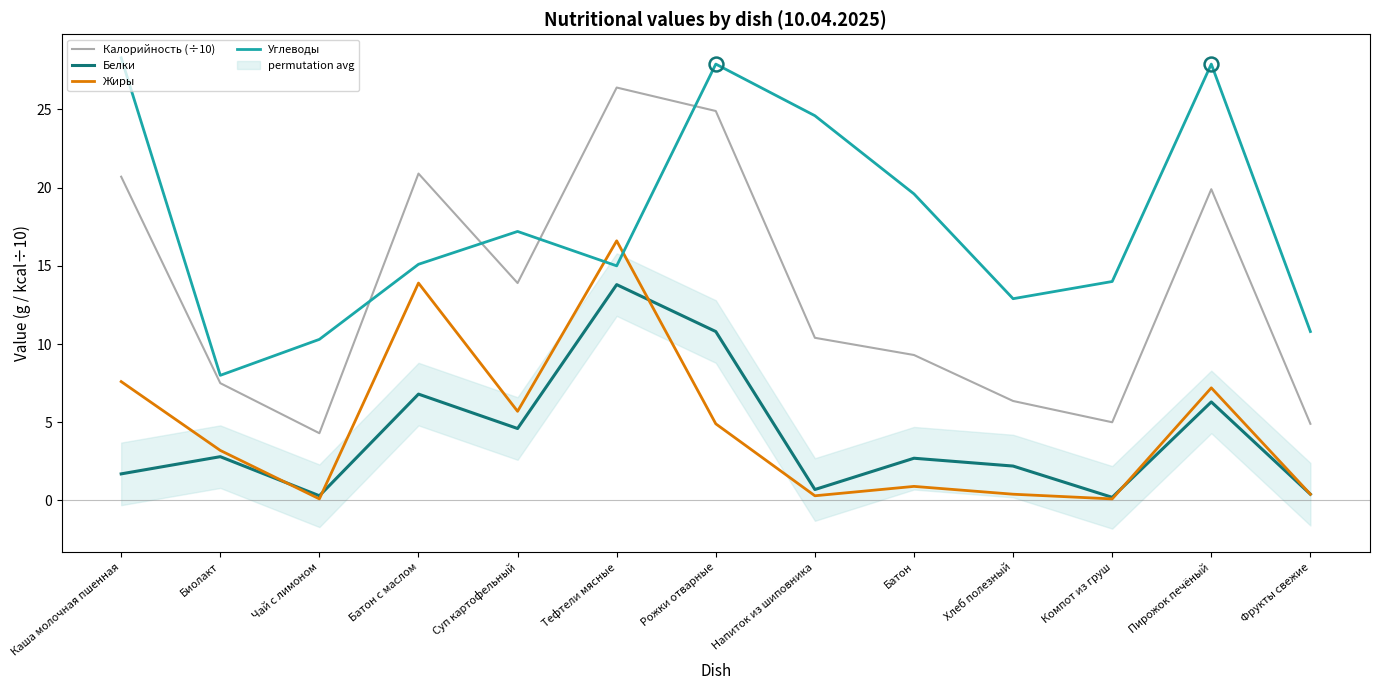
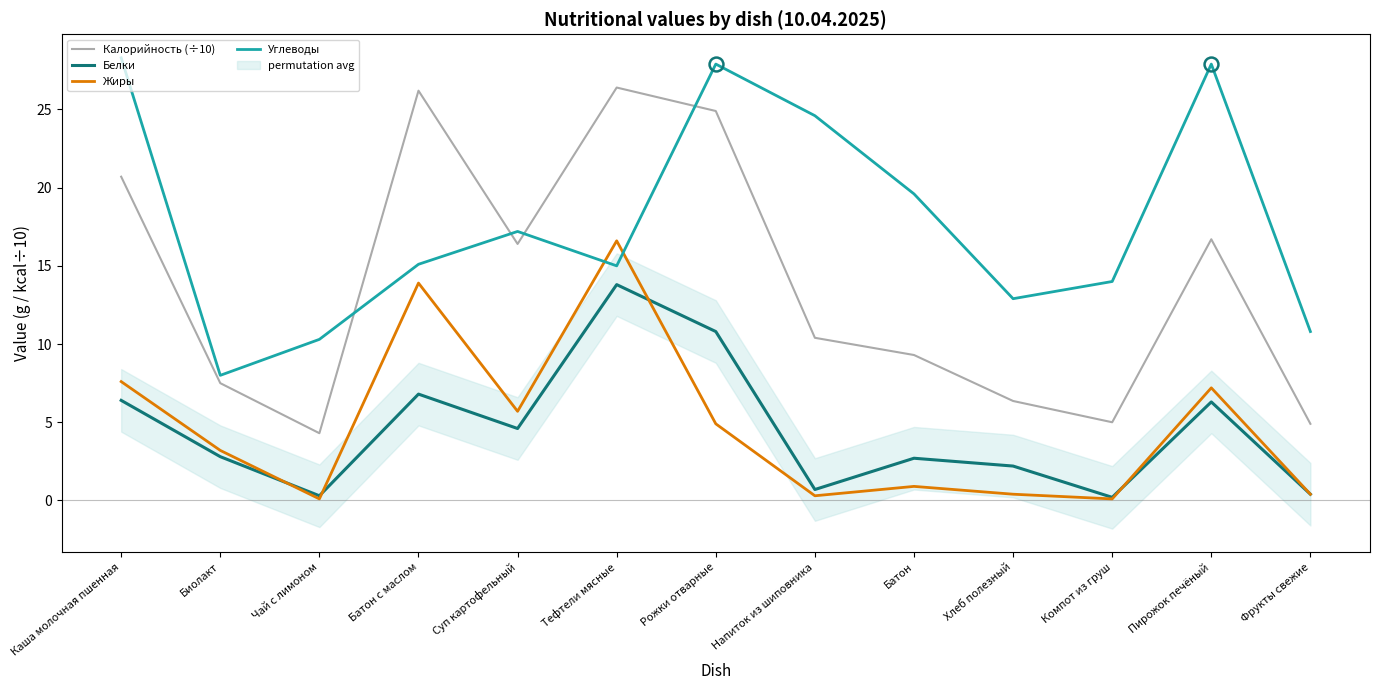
Белки, Каша молочная пшенная: 1.7 -> 6.4
Калорийность (÷10), Батон с маслом: 20.9 -> 26.2
Калорийность (÷10), Суп картофельный: 13.9 -> 16.4
Калорийность (÷10), Пирожок печёный: 19.9 -> 16.7
